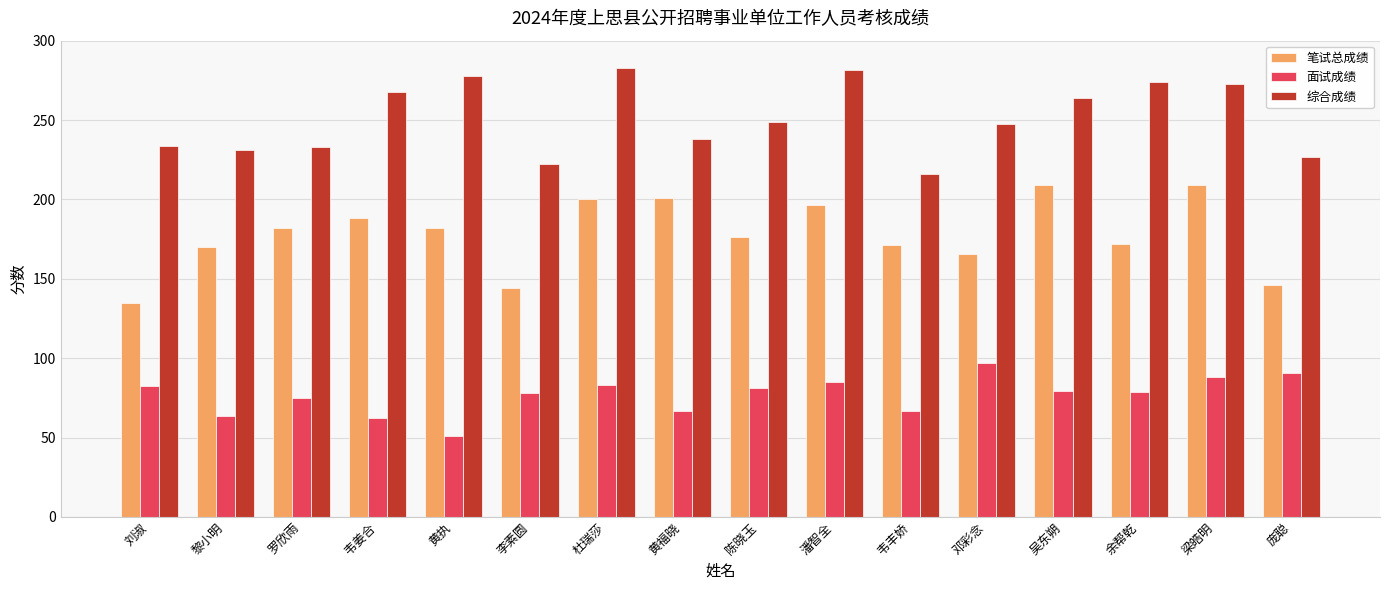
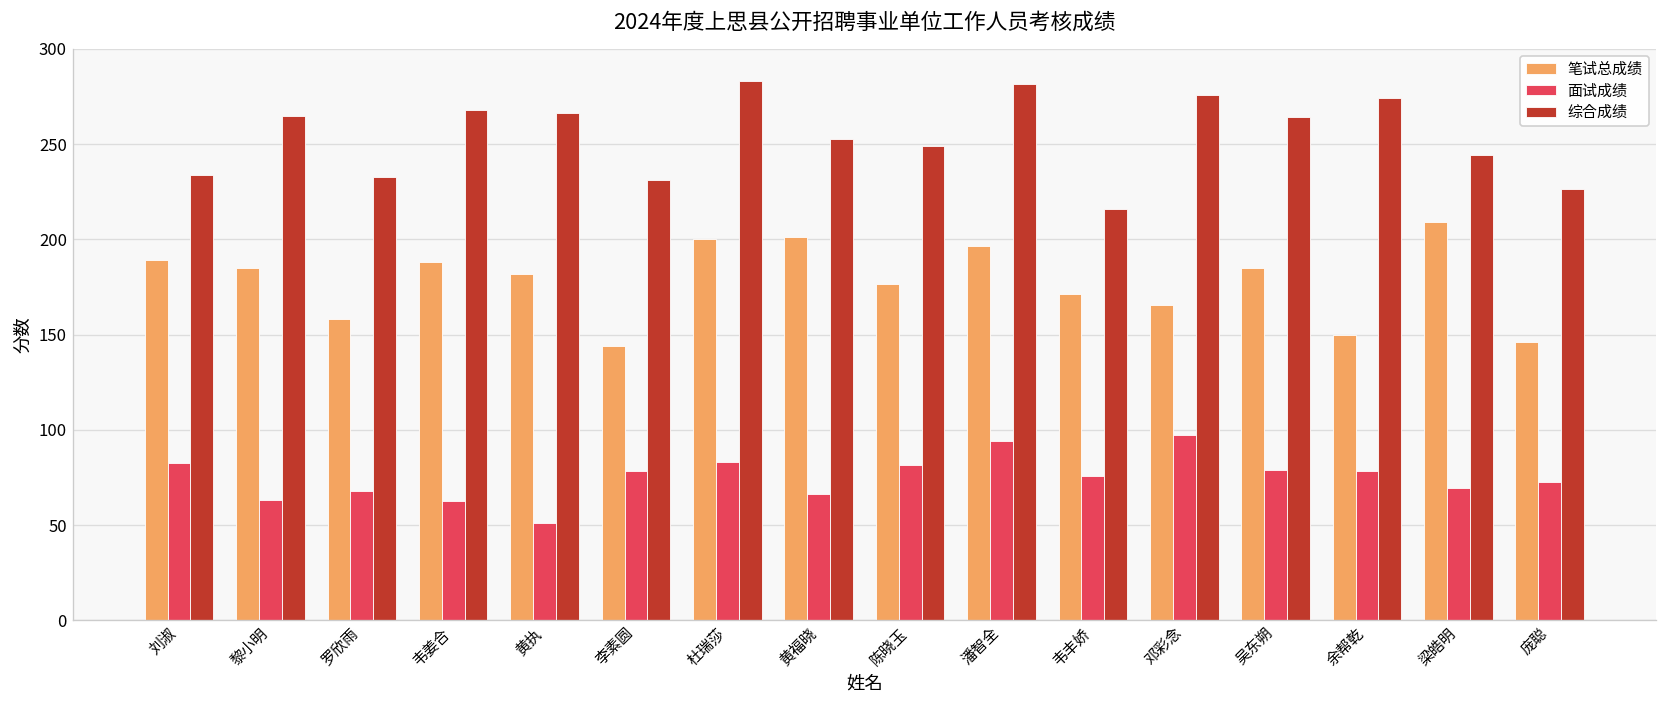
笔试总成绩, 刘淑: 135 -> 189
笔试总成绩, 黎小明: 170 -> 185
综合成绩, 黎小明: 231 -> 265
笔试总成绩, 罗欣雨: 182 -> 158
面试成绩, 罗欣雨: 75 -> 68
综合成绩, 黄执: 278 -> 266
综合成绩, 李素圆: 222 -> 231
综合成绩, 黄福晓: 238 -> 252
面试成绩, 潘智全: 85 -> 94
面试成绩, 韦丰娇: 67 -> 76
综合成绩, 邓彩念: 247 -> 276
笔试总成绩, 吴东朔: 209 -> 185
笔试总成绩, 余帮乾: 172 -> 150
面试成绩, 梁皓明: 88 -> 70
综合成绩, 梁皓明: 273 -> 244
面试成绩, 庞聪: 90 -> 72
